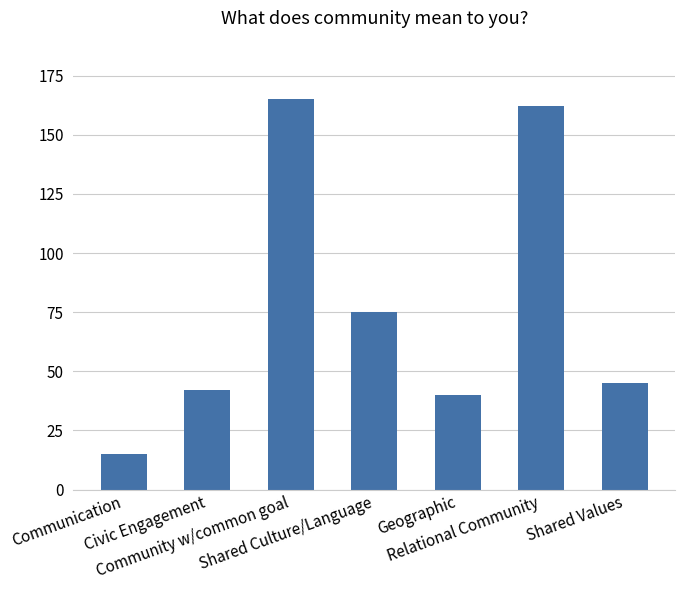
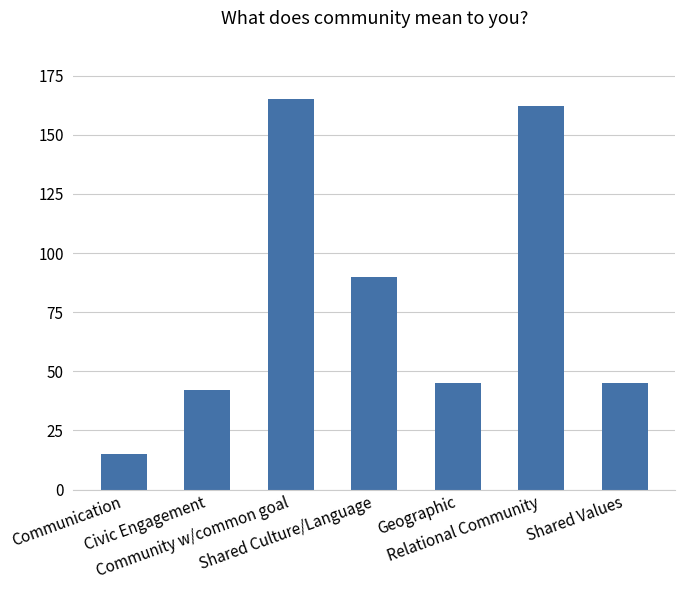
Shared Culture/Language: 75 -> 90
Geographic: 40 -> 45
